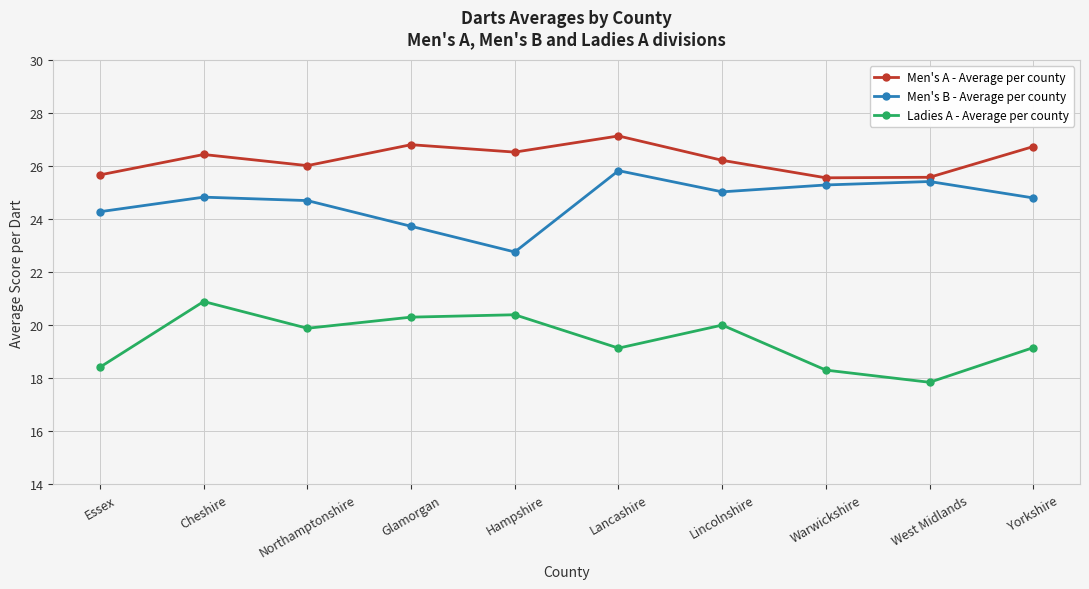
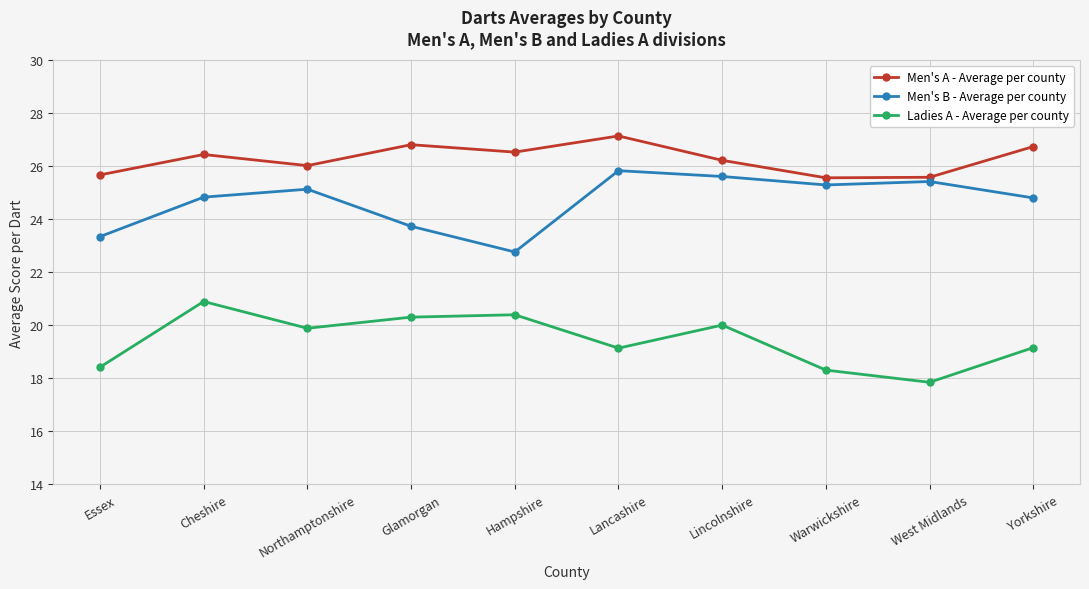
Men's B - Average per county, Essex: 24.3 -> 23.4
Men's B - Average per county, Northamptonshire: 24.7 -> 25.1
Men's B - Average per county, Lincolnshire: 25.0 -> 25.6
